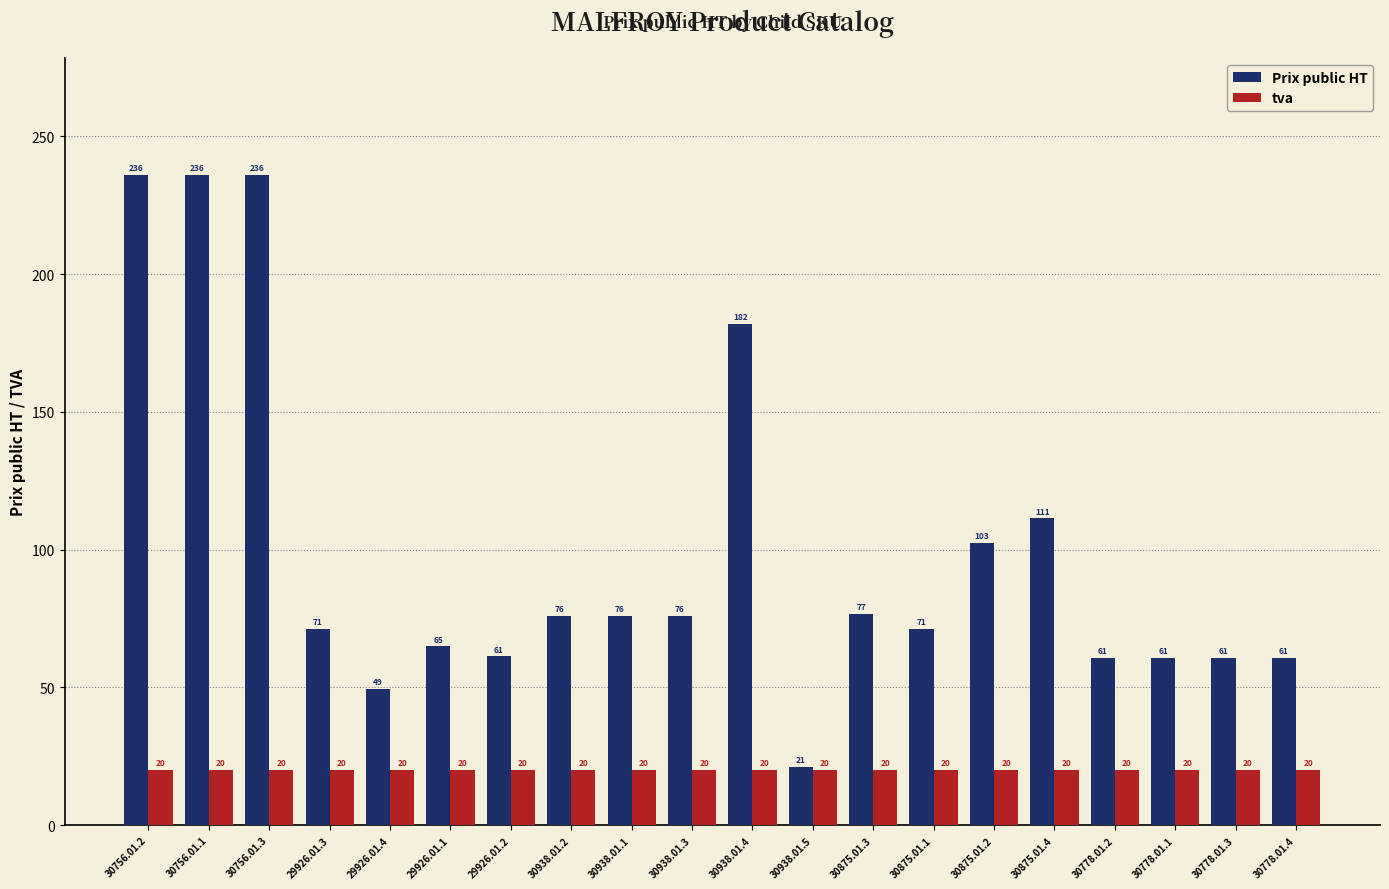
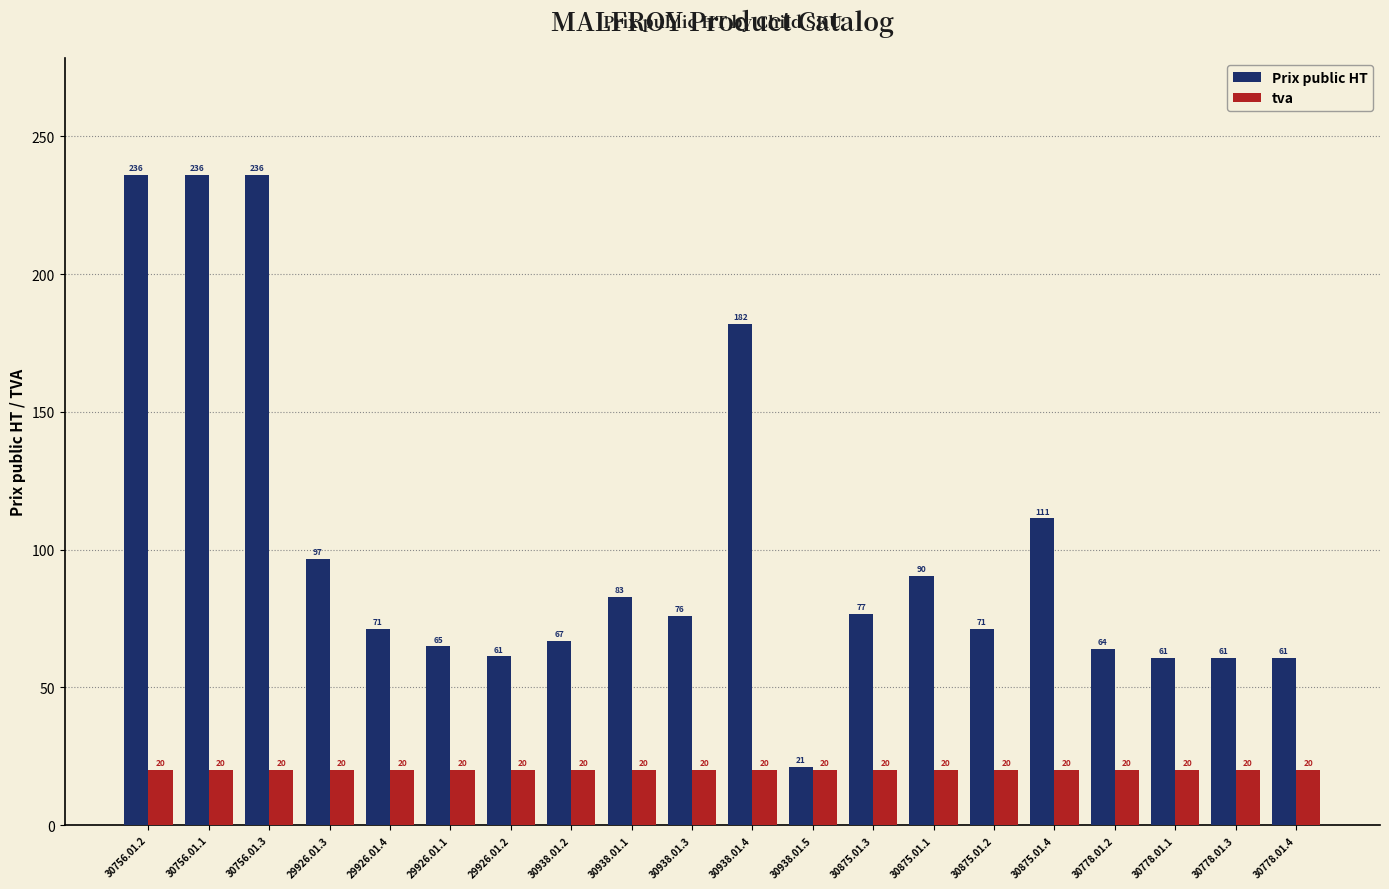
Prix public HT, 29926.01.3: 71 -> 97
Prix public HT, 29926.01.4: 49 -> 71
Prix public HT, 30938.01.2: 76 -> 67
Prix public HT, 30938.01.1: 76 -> 83
Prix public HT, 30875.01.1: 71 -> 90
Prix public HT, 30875.01.2: 103 -> 71
Prix public HT, 30778.01.2: 61 -> 64
